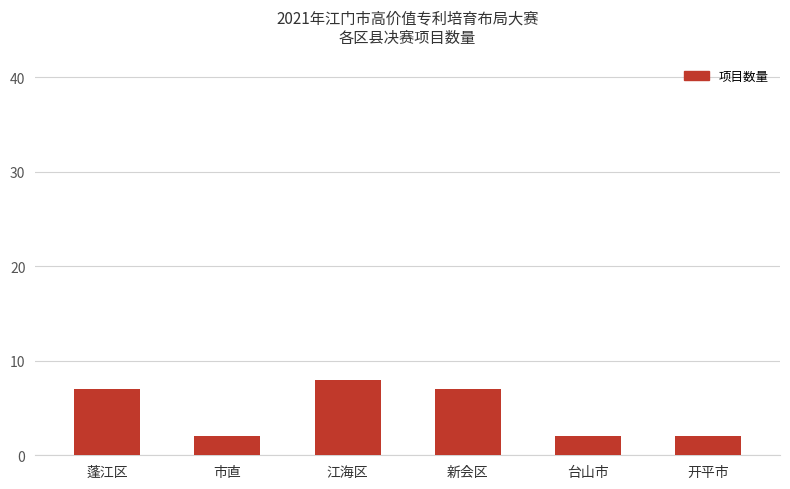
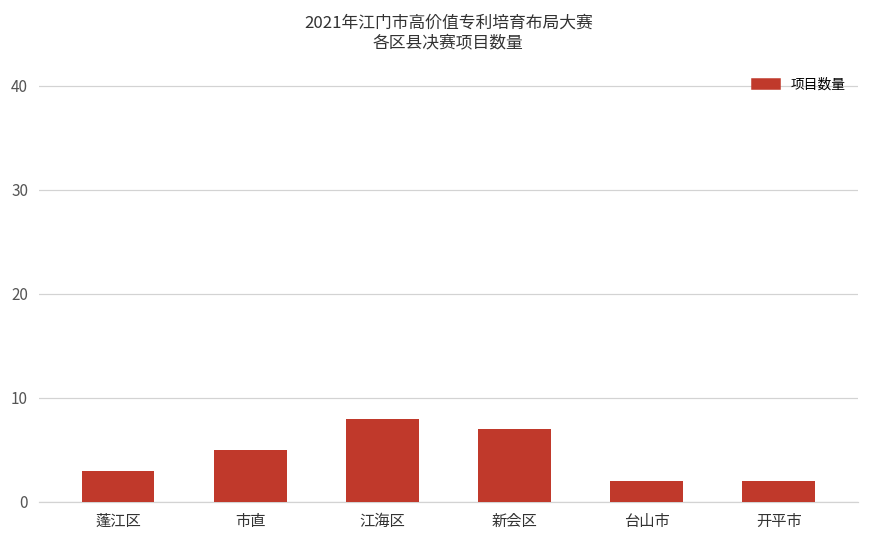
蓬江区: 7 -> 3
市直: 2 -> 5
